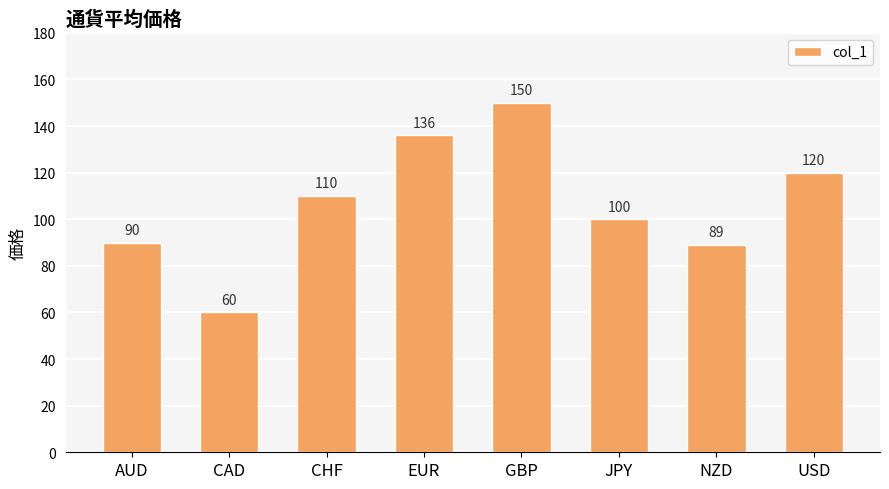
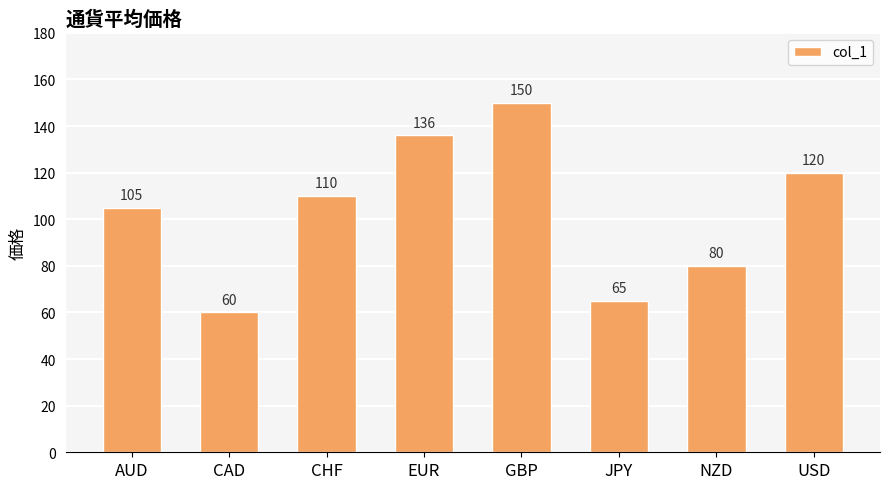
AUD: 90 -> 105
JPY: 100 -> 65
NZD: 89 -> 80
